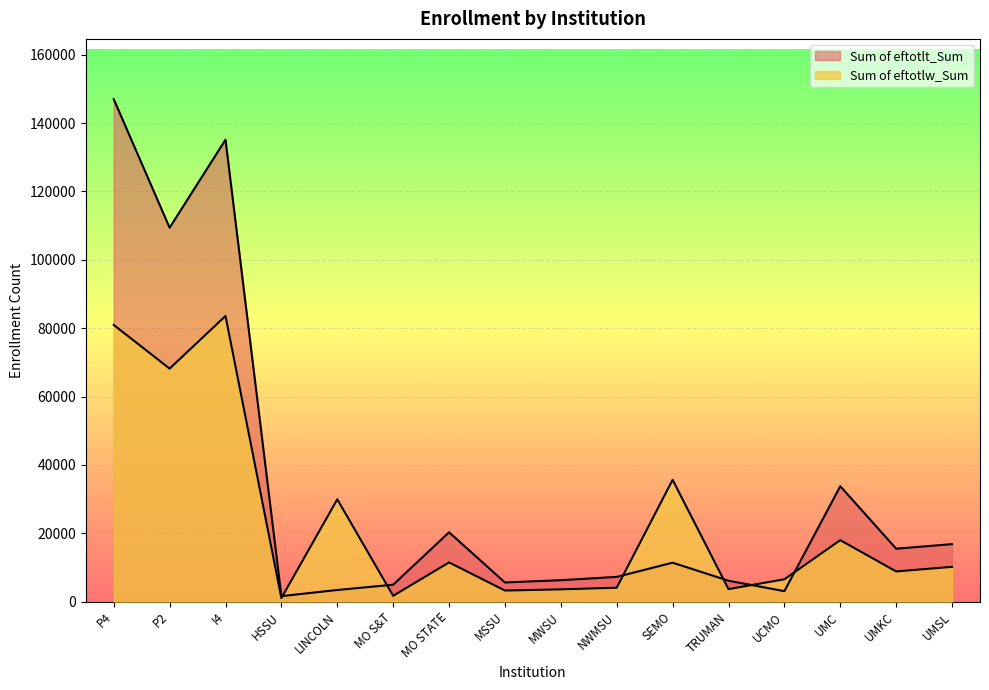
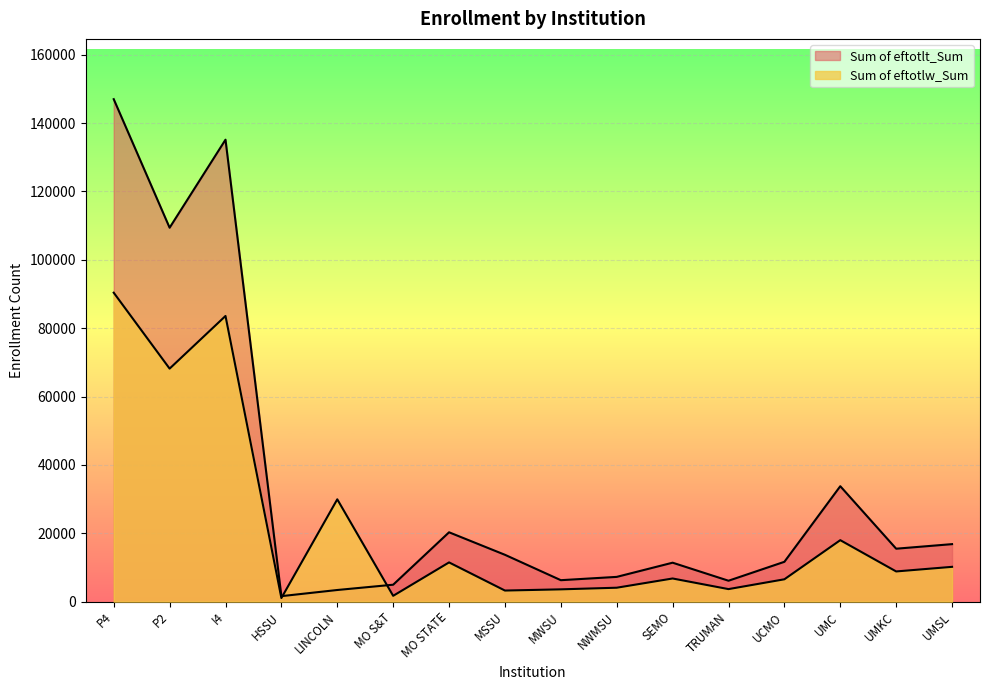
Sum of eftotlw_Sum, P4: 81000 -> 90000
Sum of eftotlt_Sum, MSSU: 6000 -> 14000
Sum of eftotlw_Sum, SEMO: 36000 -> 7000
Sum of eftotlt_Sum, UCMO: 3000 -> 12000
